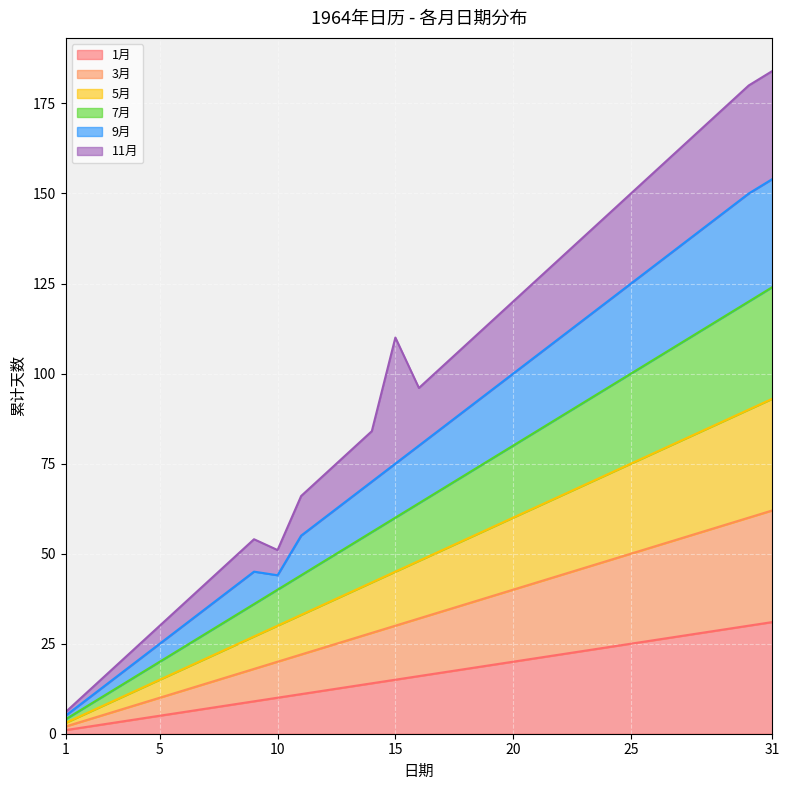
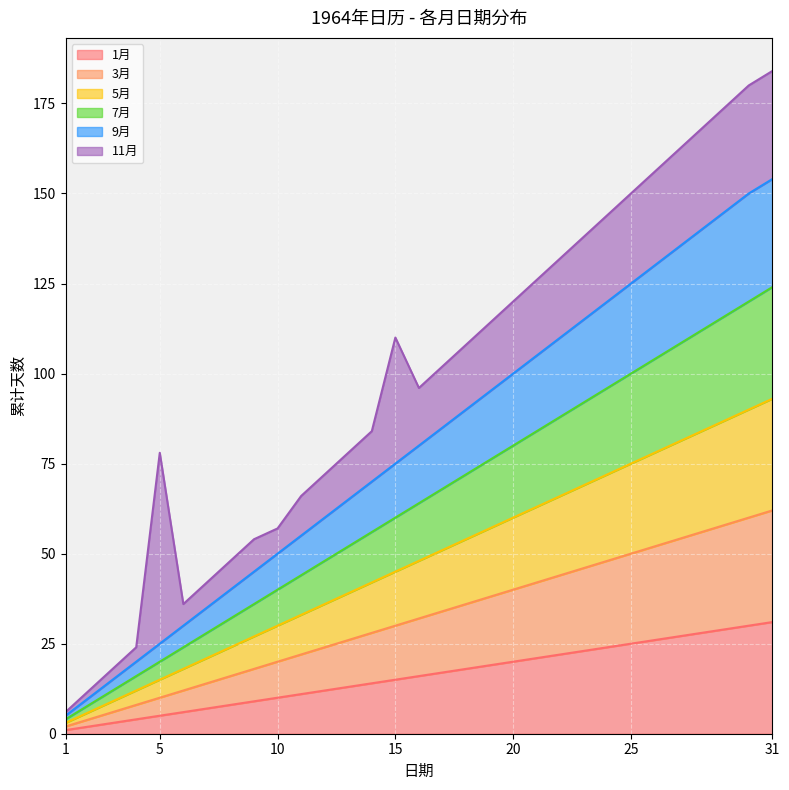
11月, 5: 5 -> 53
9月, 10: 4 -> 10
